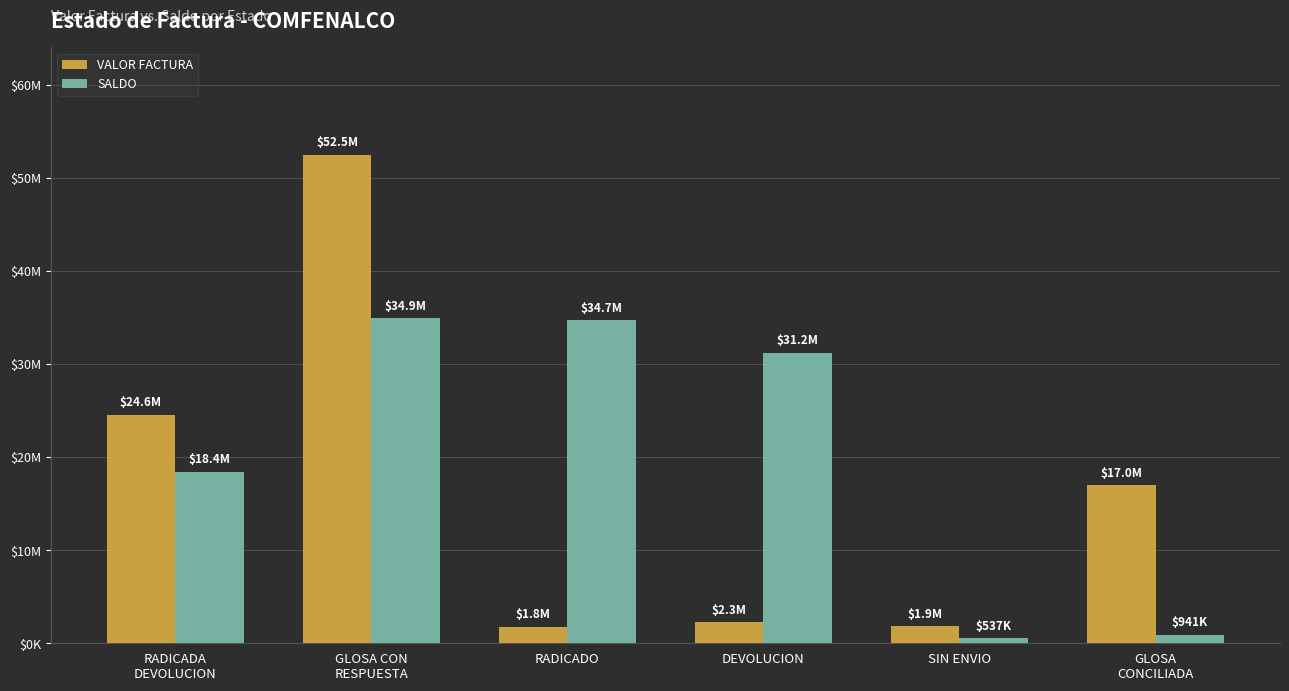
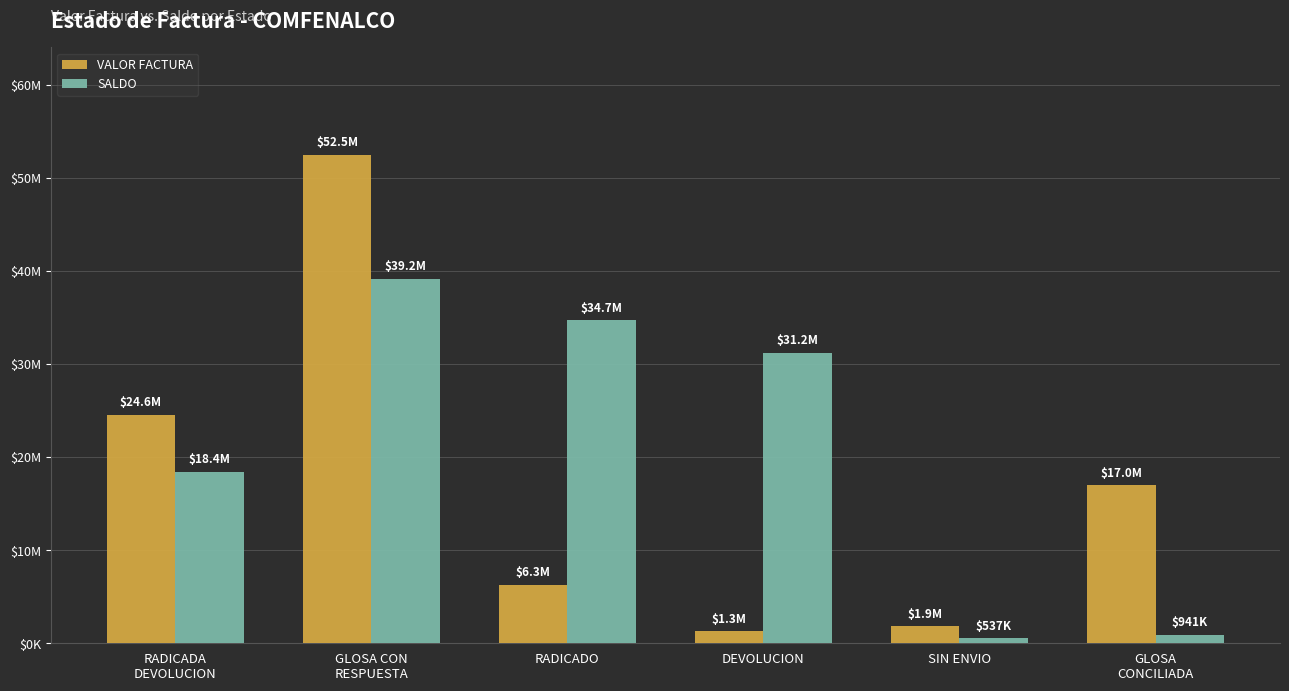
SALDO, GLOSA CON RESPUESTA: $34.9M -> $39.2M
VALOR FACTURA, RADICADO: $1.8M -> $6.3M
VALOR FACTURA, DEVOLUCION: $2.3M -> $1.3M
